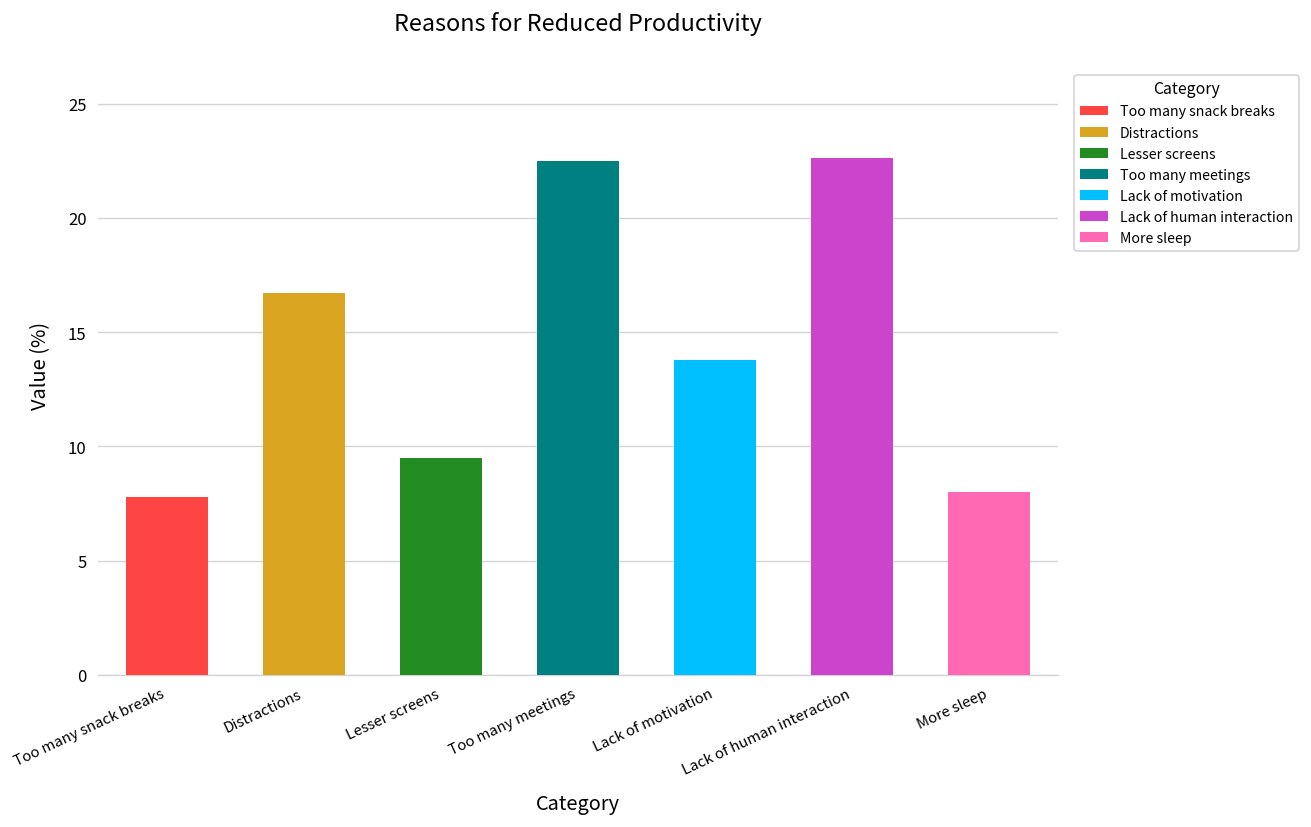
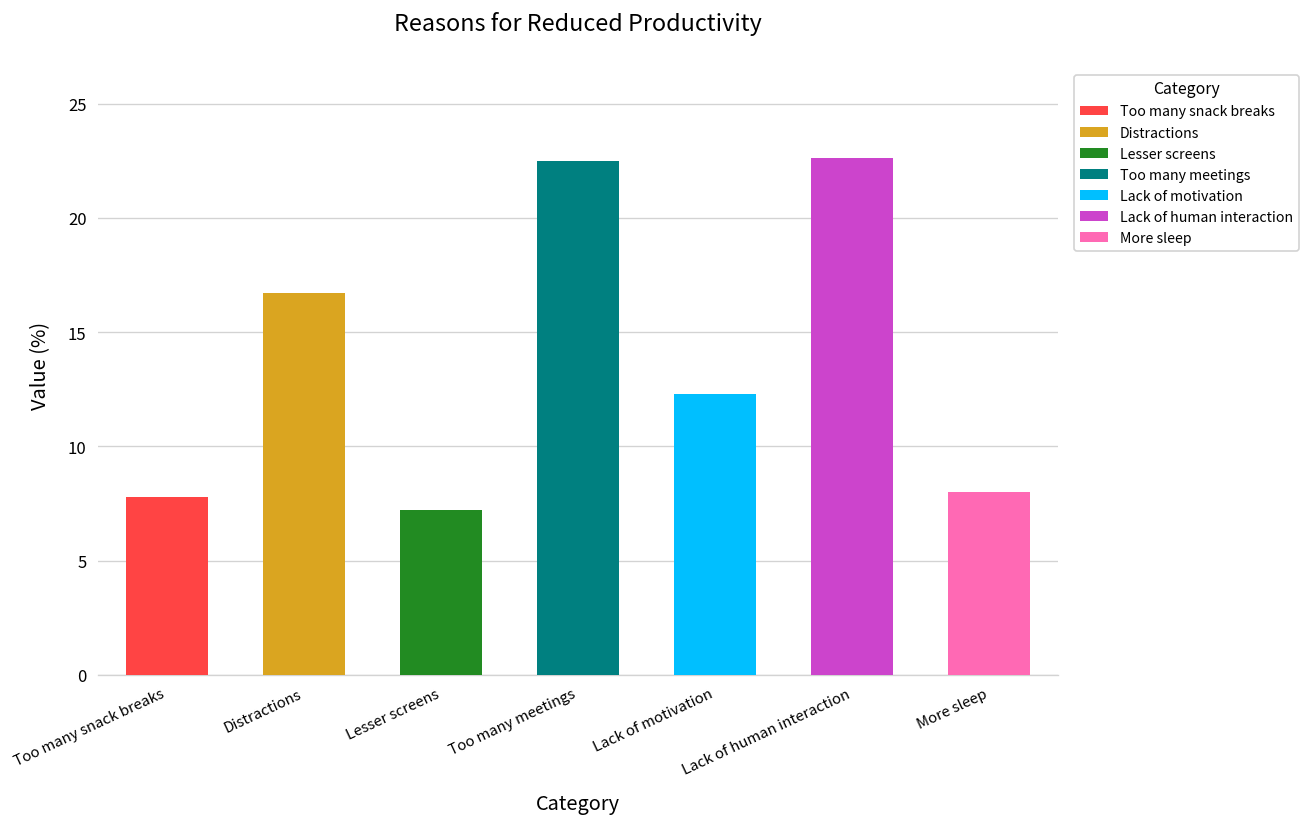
Lesser screens: 9.5 -> 7.2
Lack of motivation: 13.8 -> 12.3
